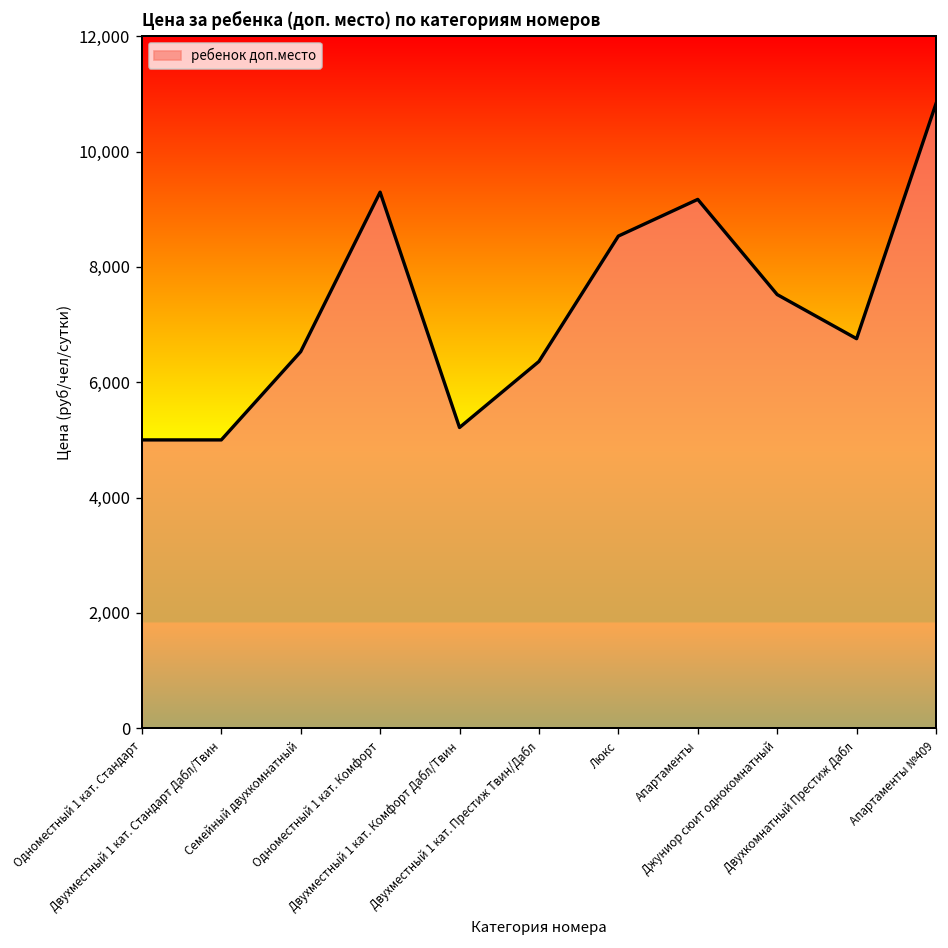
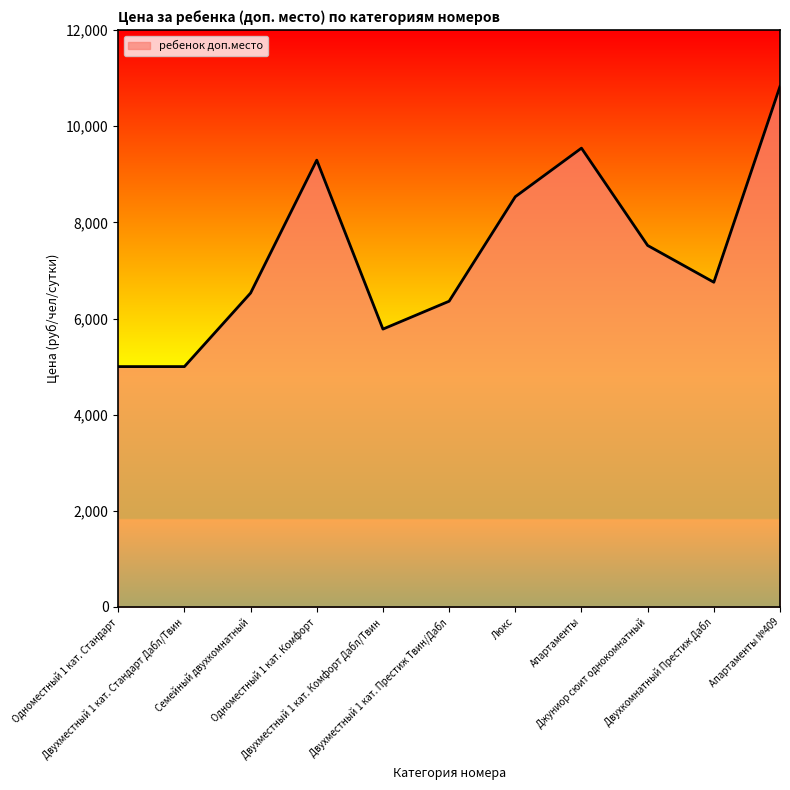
Двухместный 1 кат. Комфорт Дабл/Твин: 5,200 -> 5,800
Апартаменты: 9,200 -> 9,500
